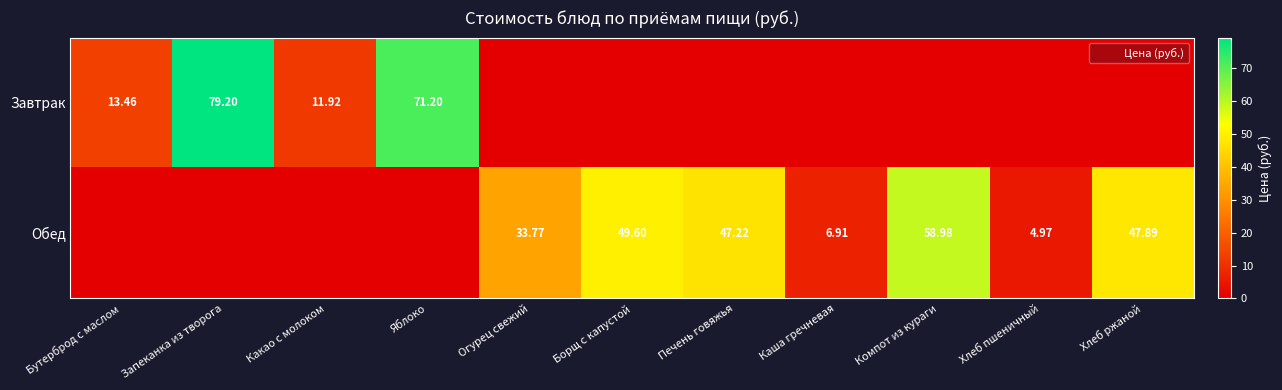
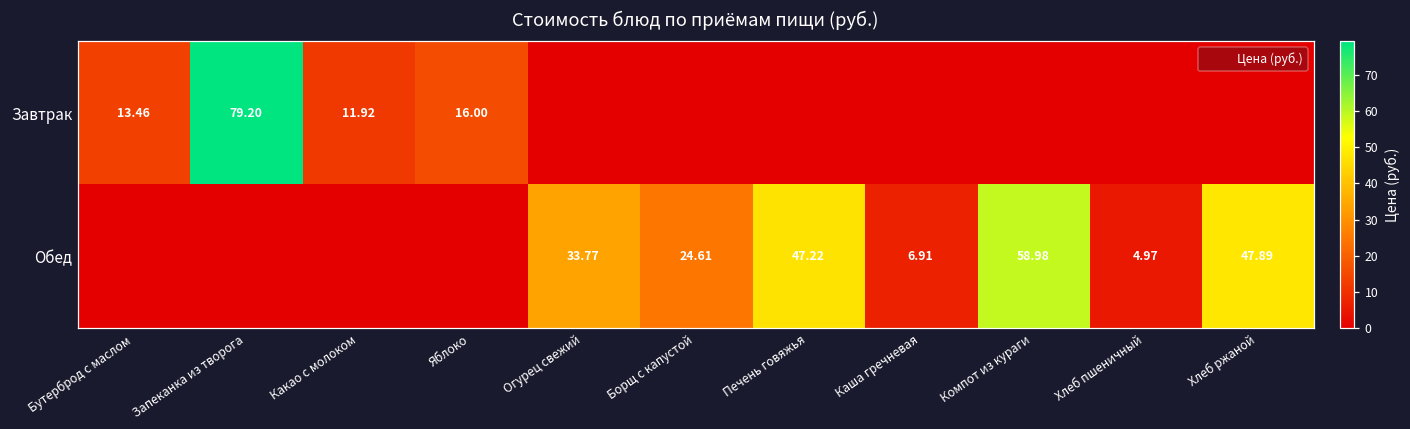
Завтрак, Яблоко: 71.20 -> 16.00
Обед, Борщ с капустой: 49.60 -> 24.61
